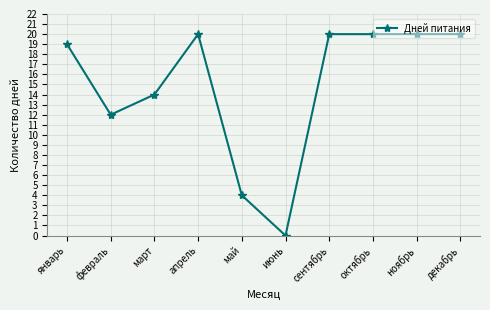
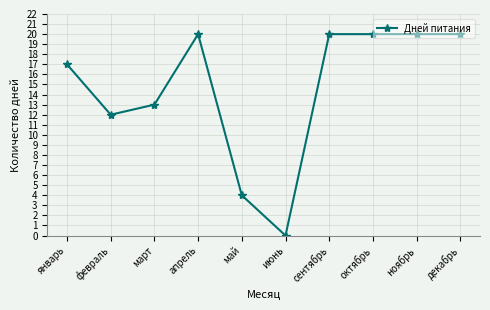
январь: 19 -> 17
март: 14 -> 13
